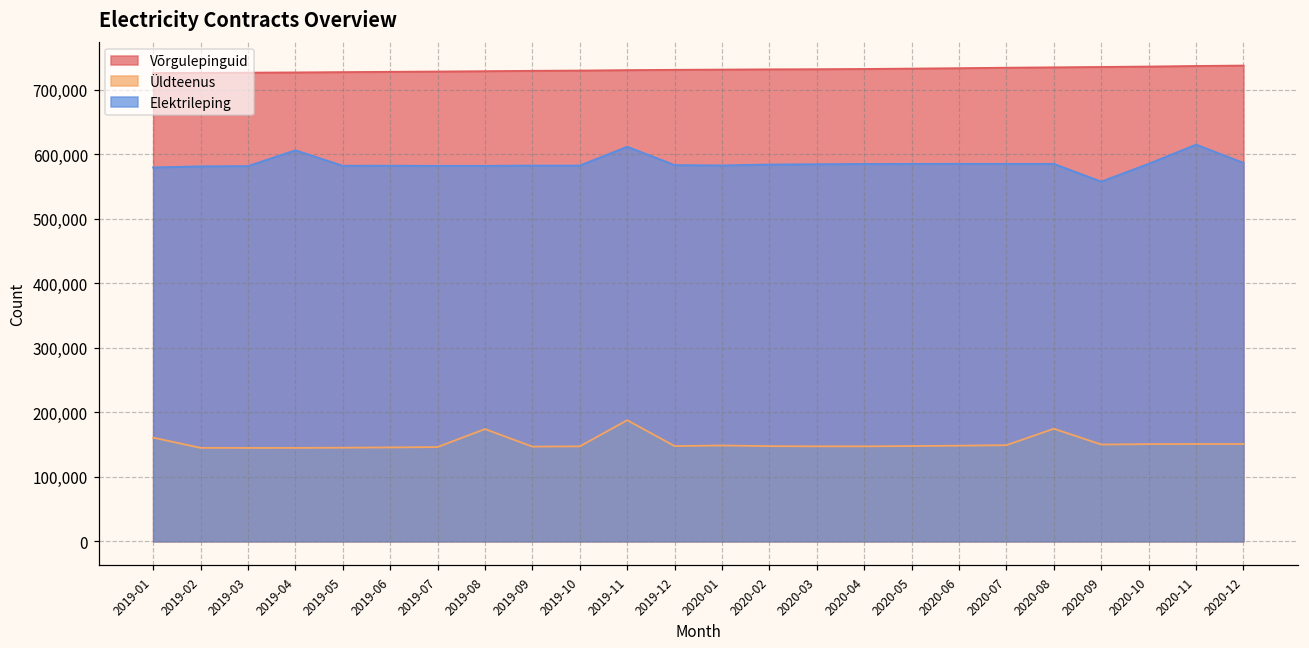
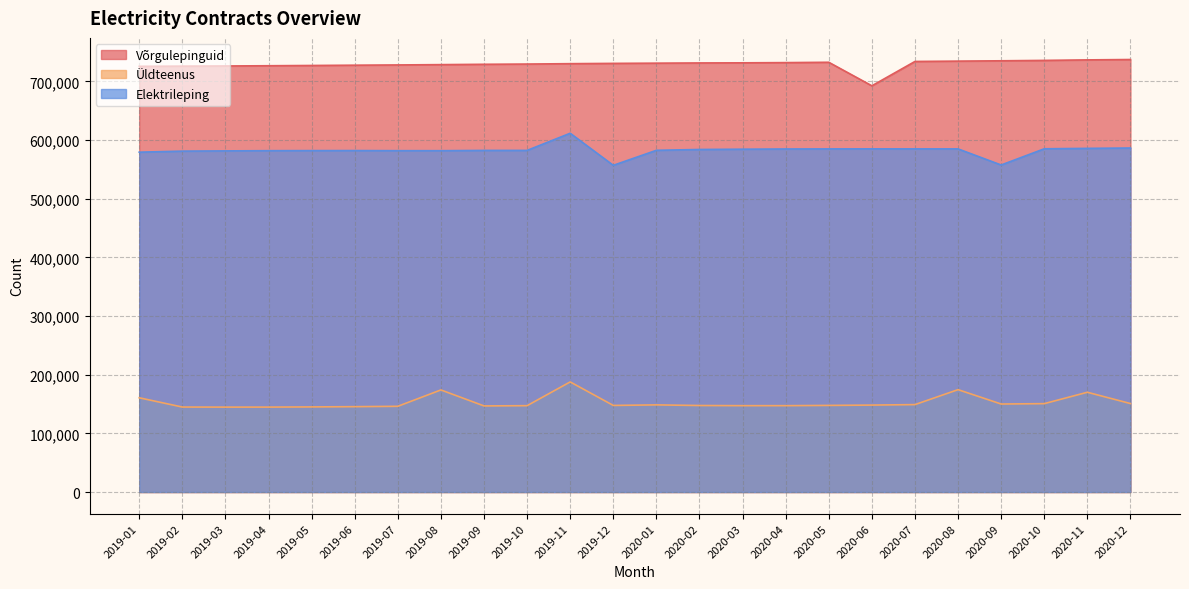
Elektrileping, 2019-04: 610,000 -> 580,000
Elektrileping, 2019-12: 580,000 -> 560,000
Võrgulepinguid, 2020-06: 730,000 -> 690,000
Üldteenus, 2020-11: 150,000 -> 170,000
Elektrileping, 2020-11: 610,000 -> 590,000
